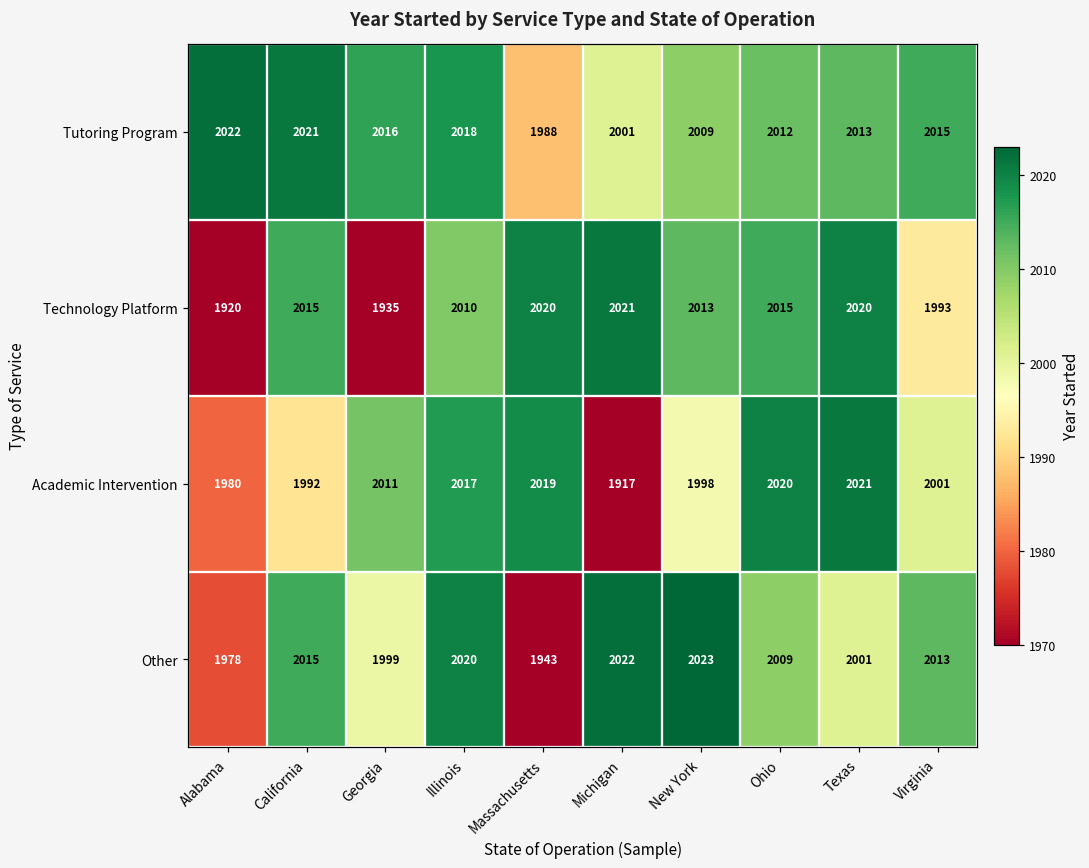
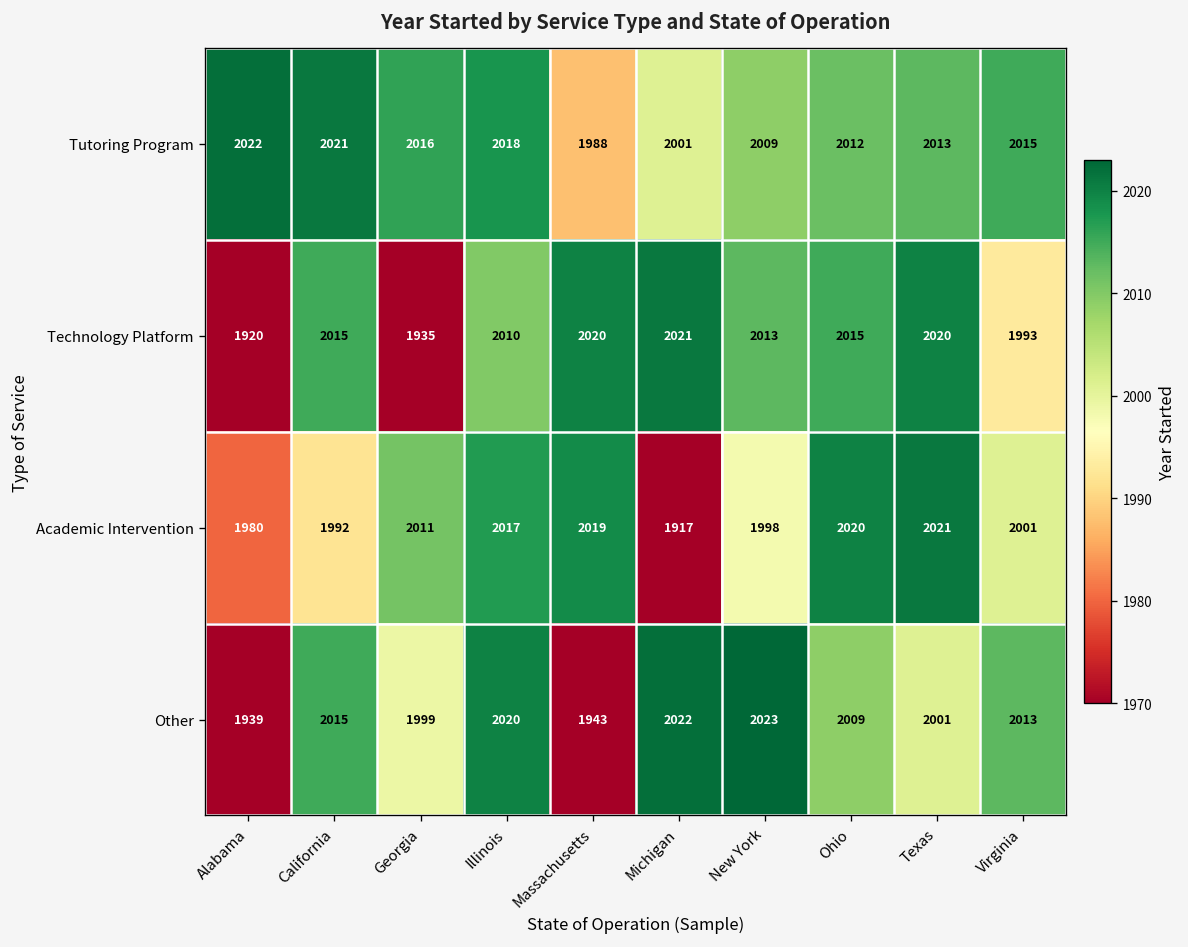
Other, Alabama: 1978 -> 1939
